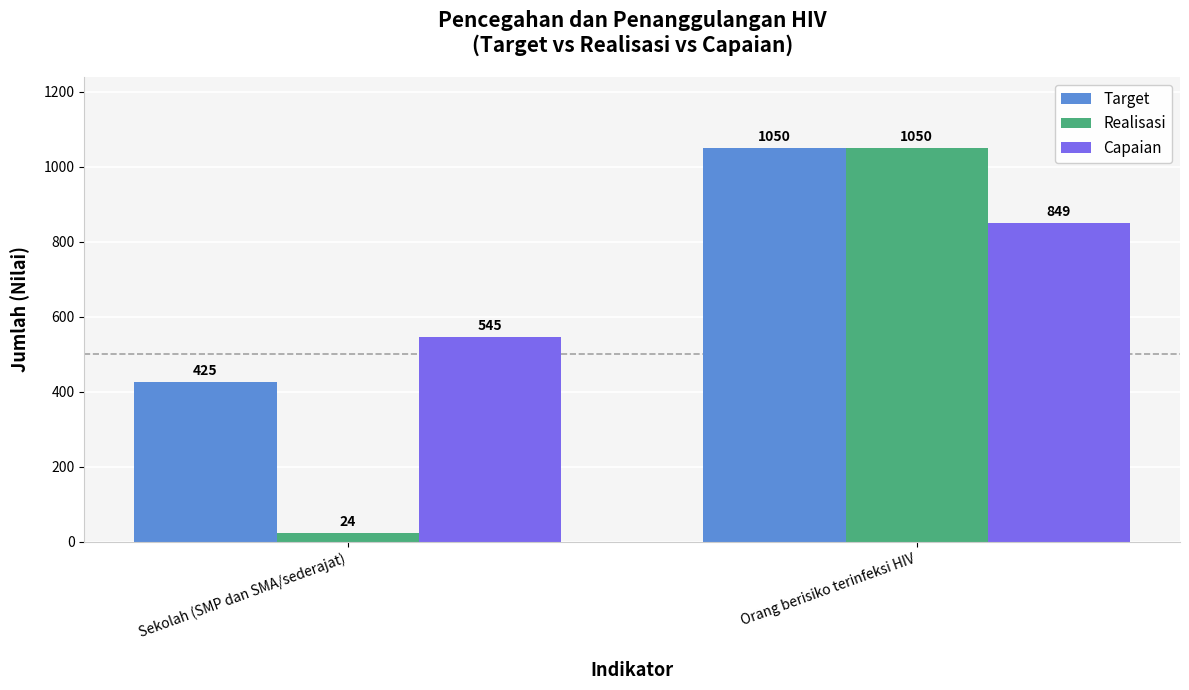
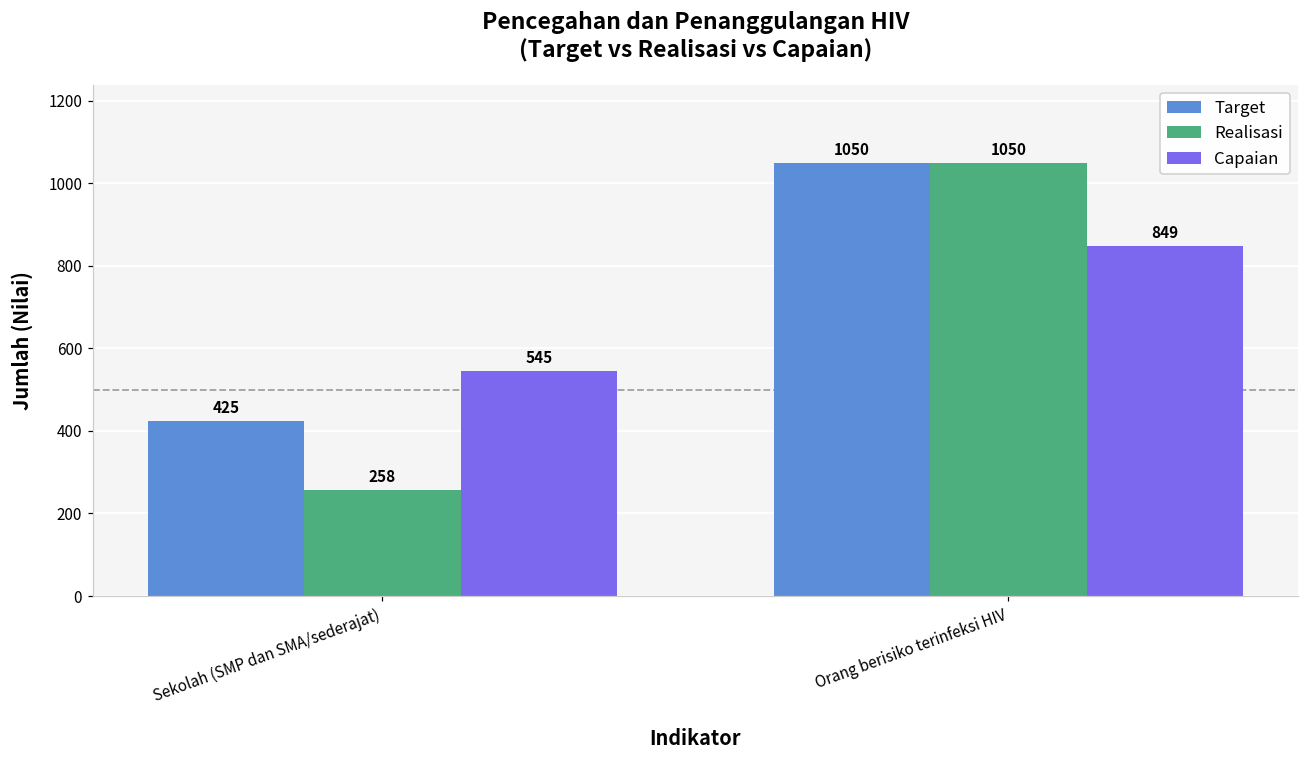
Realisasi, Sekolah (SMP dan SMA/sederajat): 24 -> 258
